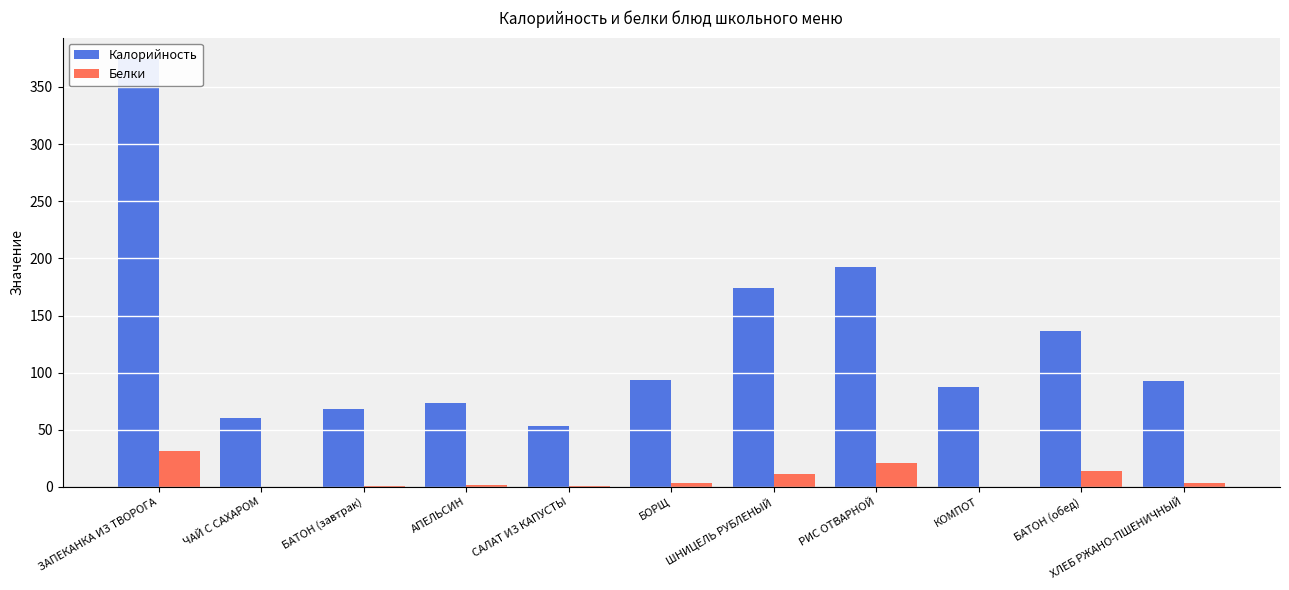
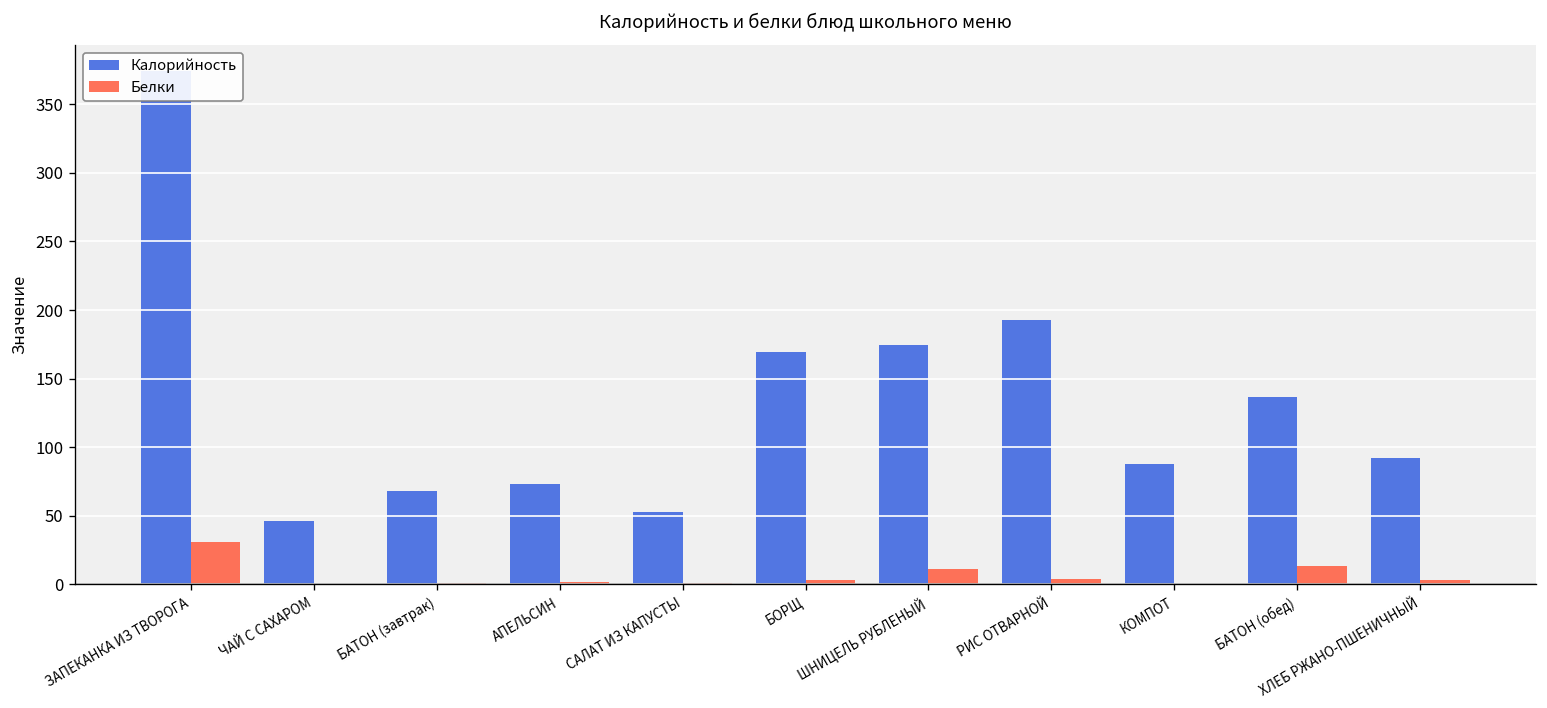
Калорийность, ЧАЙ С САХАРОМ: 60 -> 46
Калорийность, БОРЩ: 93 -> 169
Белки, РИС ОТВАРНОЙ: 21 -> 4
